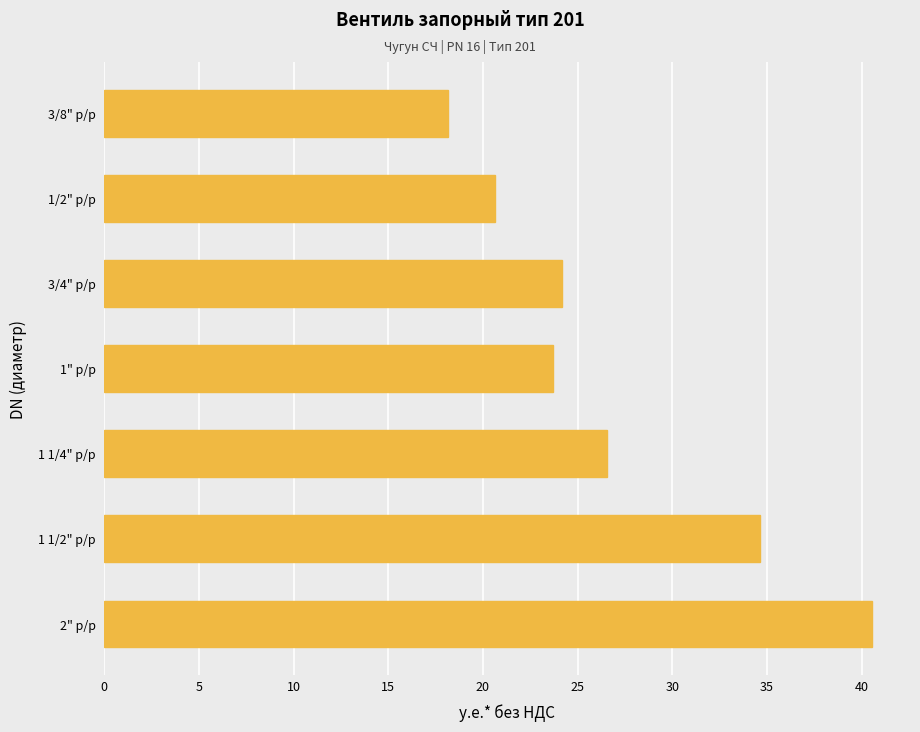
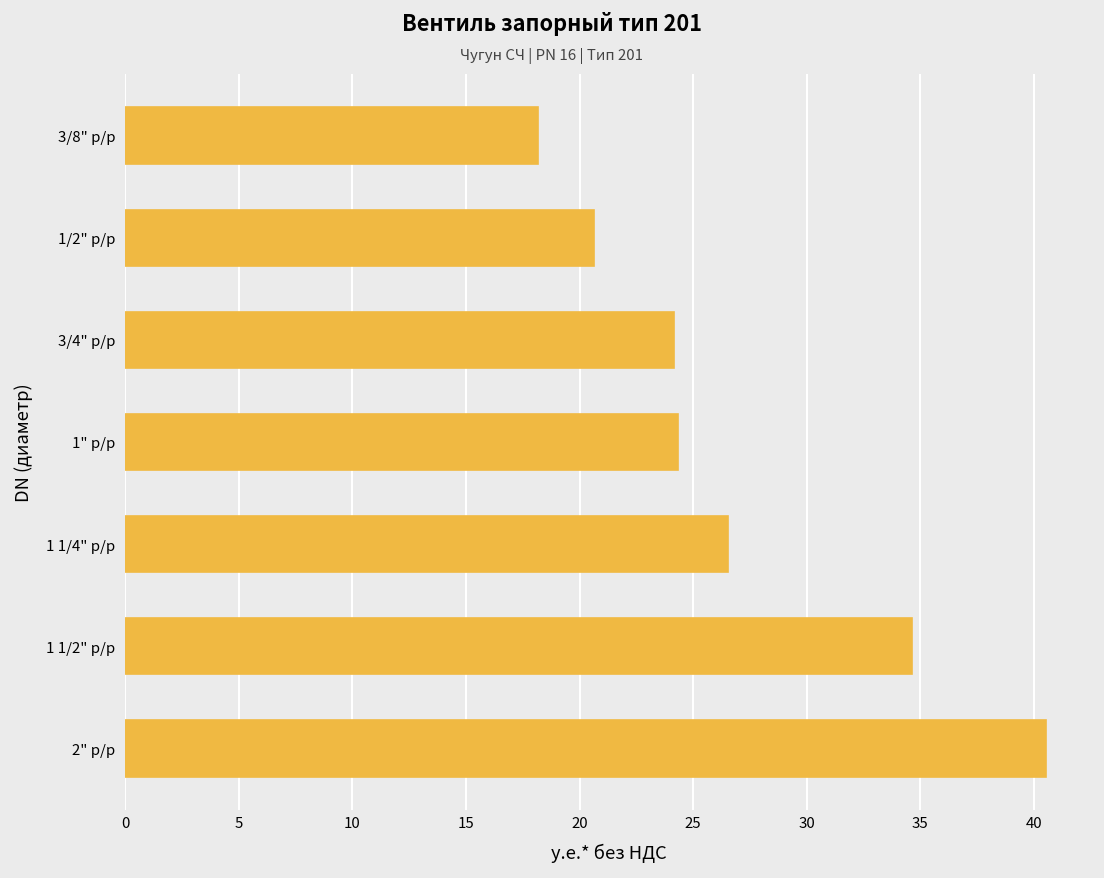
1" р/р: 23.7 -> 24.3
